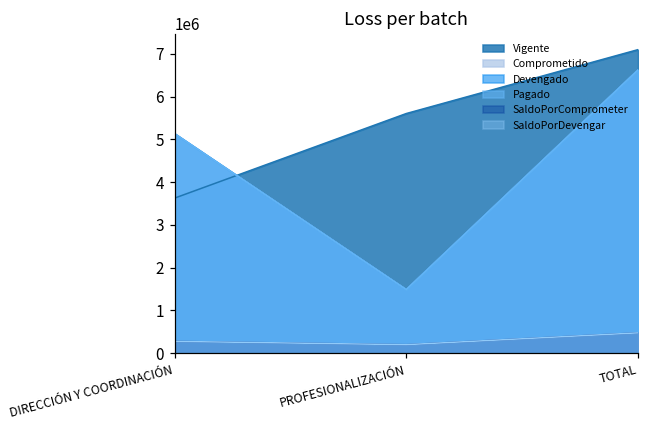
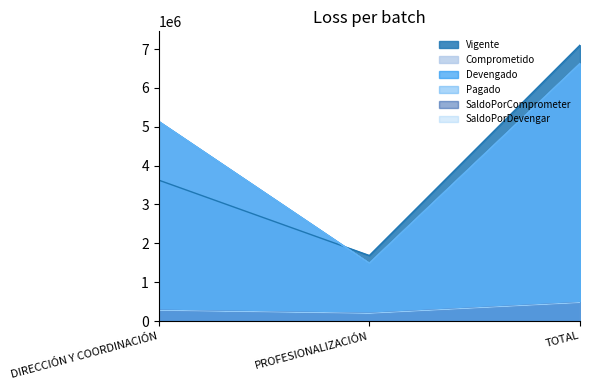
Vigente, PROFESIONALIZACIÓN: 5600000 -> 1700000
